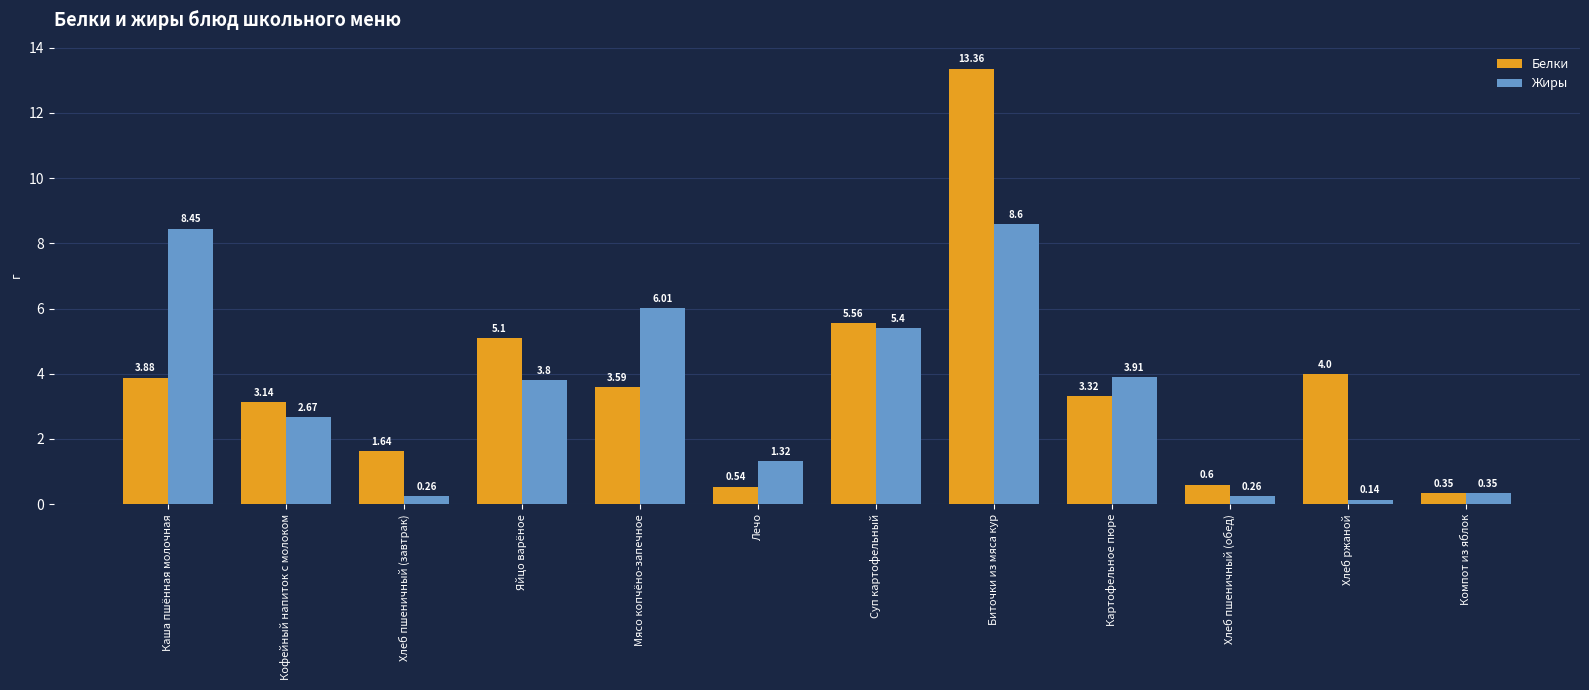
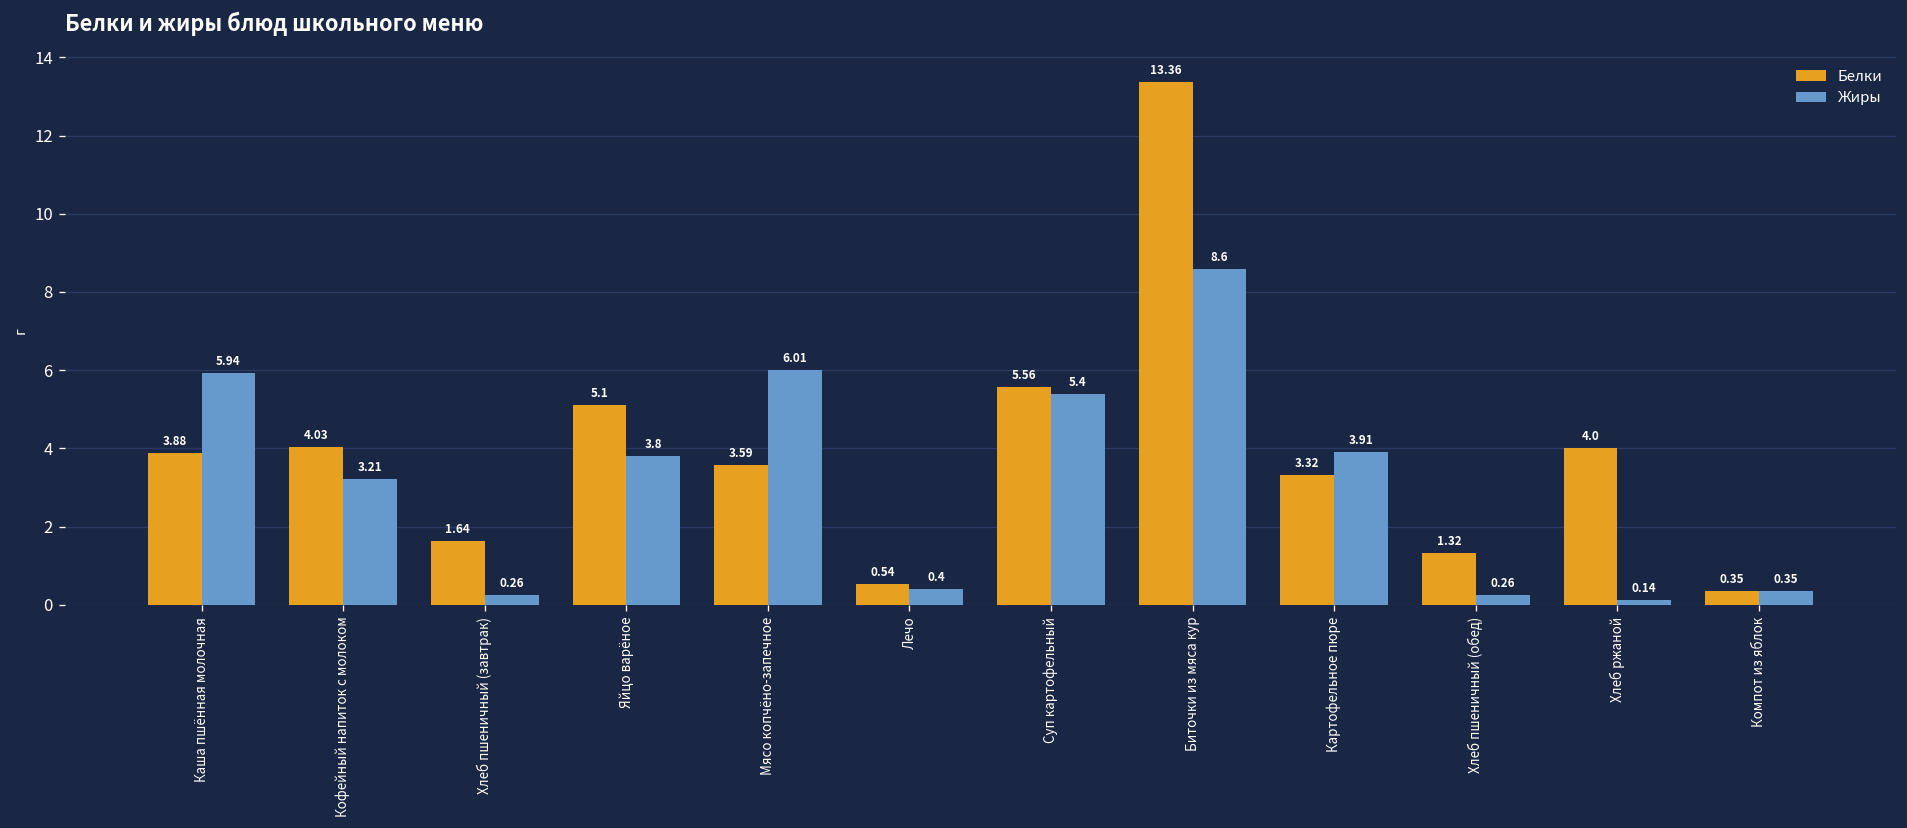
Жиры, Каша пшённая молочная: 8.45 -> 5.94
Белки, Кофейный напиток с молоком: 3.14 -> 4.03
Жиры, Кофейный напиток с молоком: 2.67 -> 3.21
Жиры, Лечо: 1.32 -> 0.4
Белки, Хлеб пшеничный (обед): 0.6 -> 1.32
